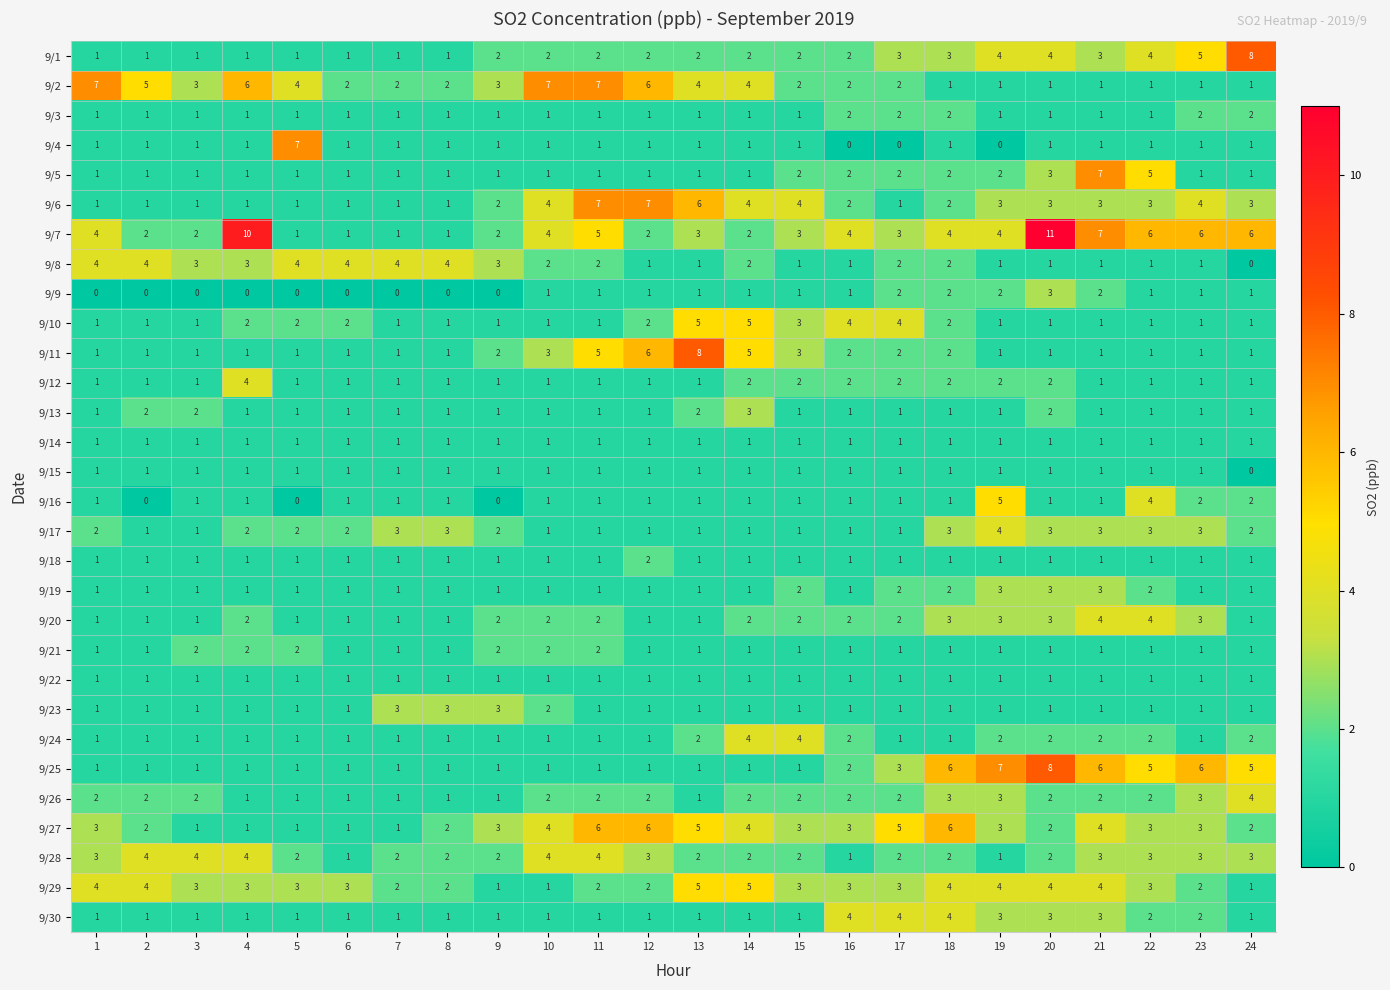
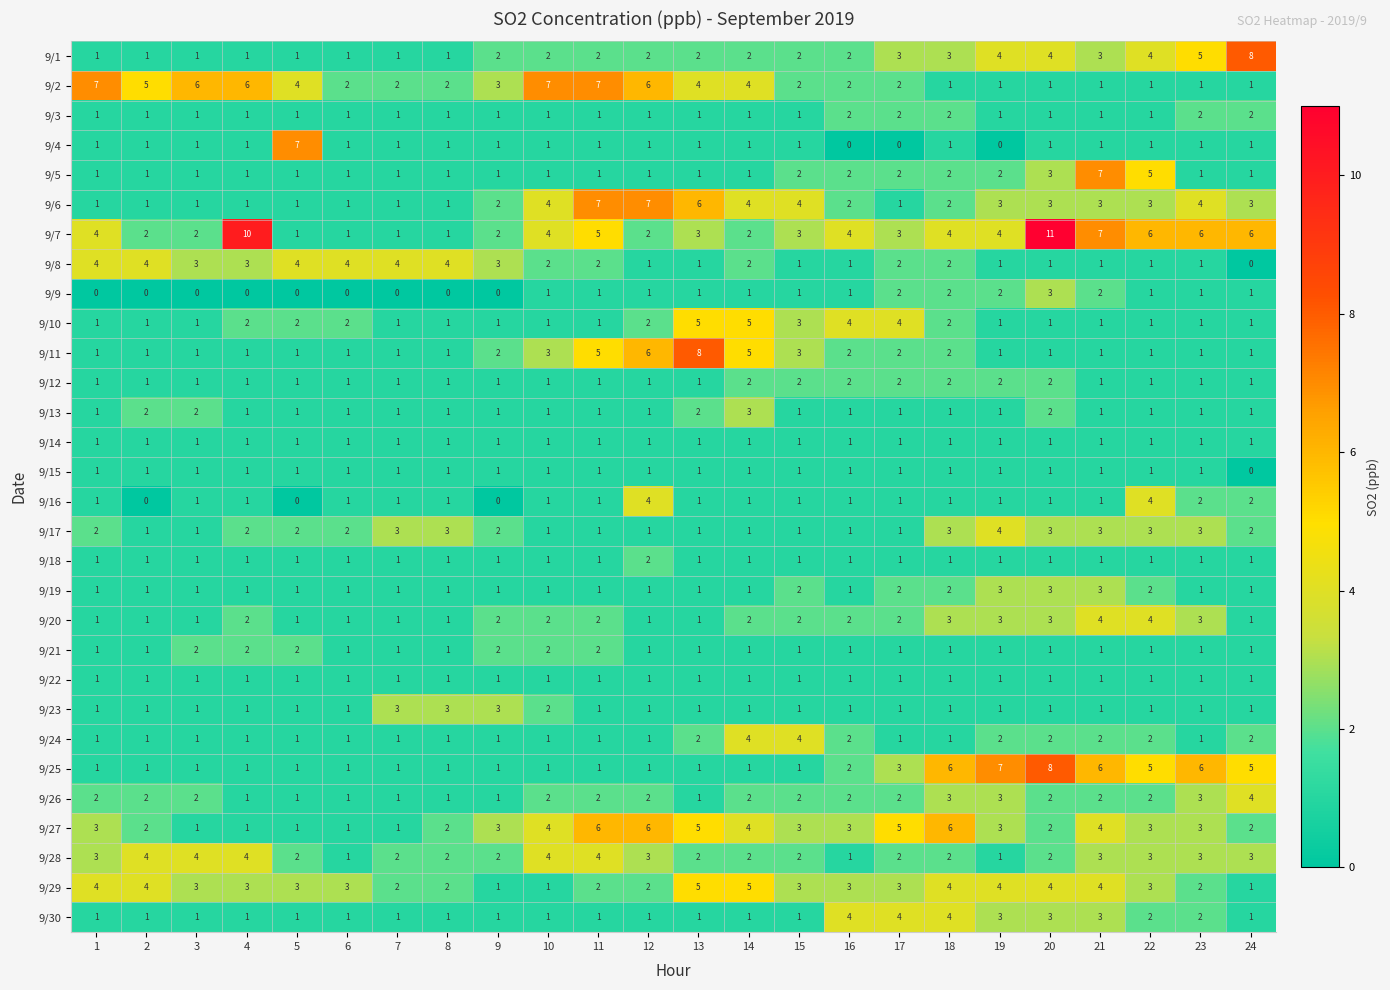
9/2, 3: 3 -> 6
9/12, 4: 4 -> 1
9/16, 12: 1 -> 4
9/16, 19: 5 -> 1
